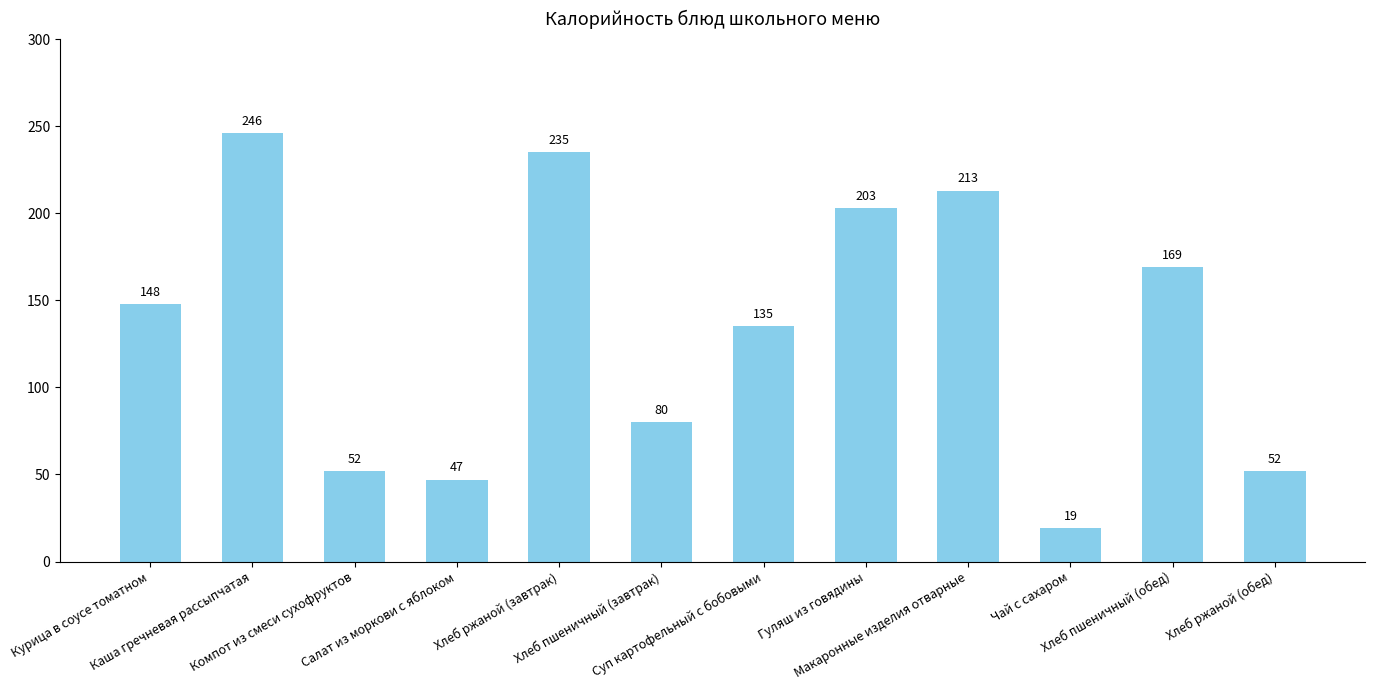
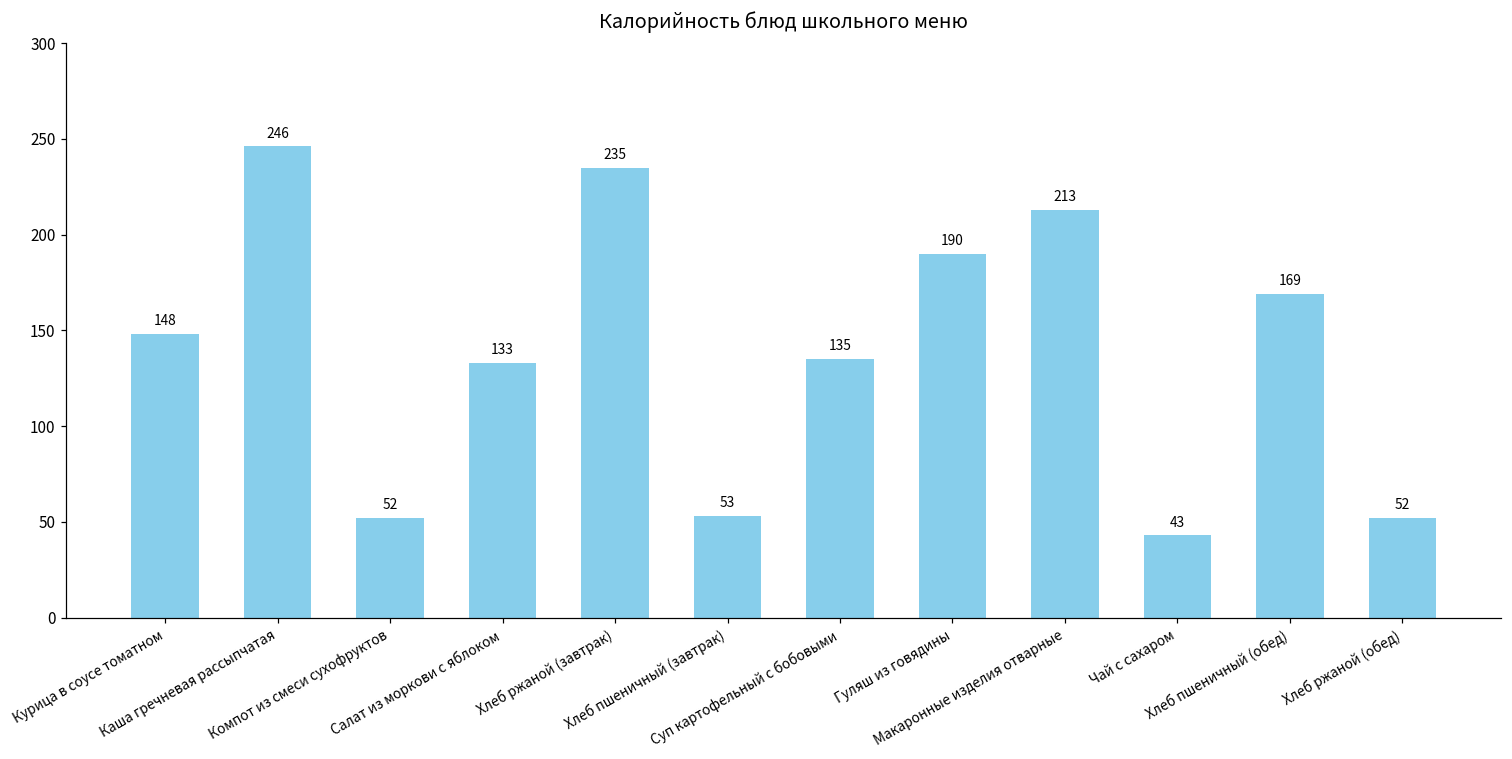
Салат из моркови с яблоком: 47 -> 133
Хлеб пшеничный (завтрак): 80 -> 53
Гуляш из говядины: 203 -> 190
Чай с сахаром: 19 -> 43
